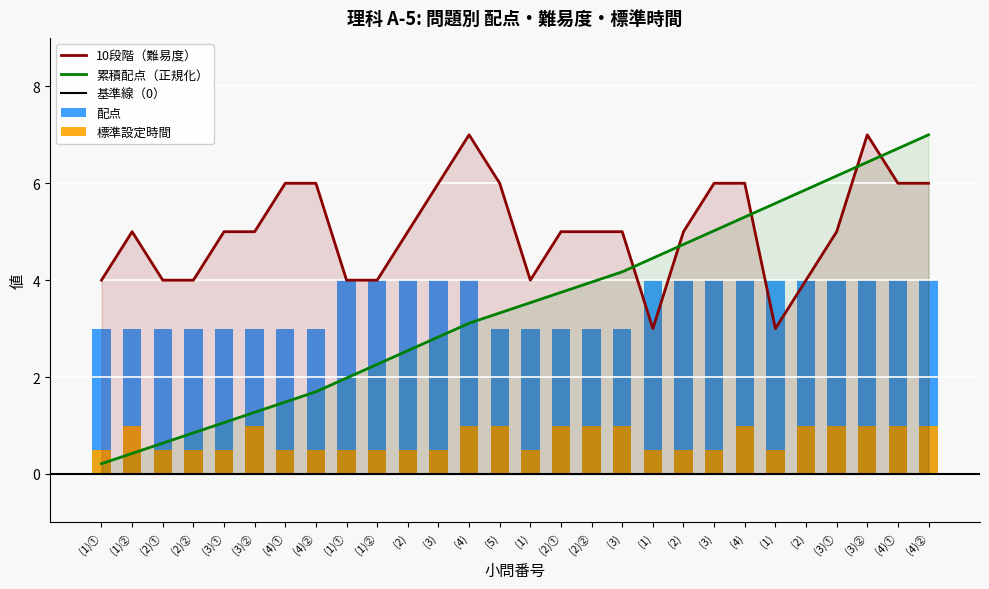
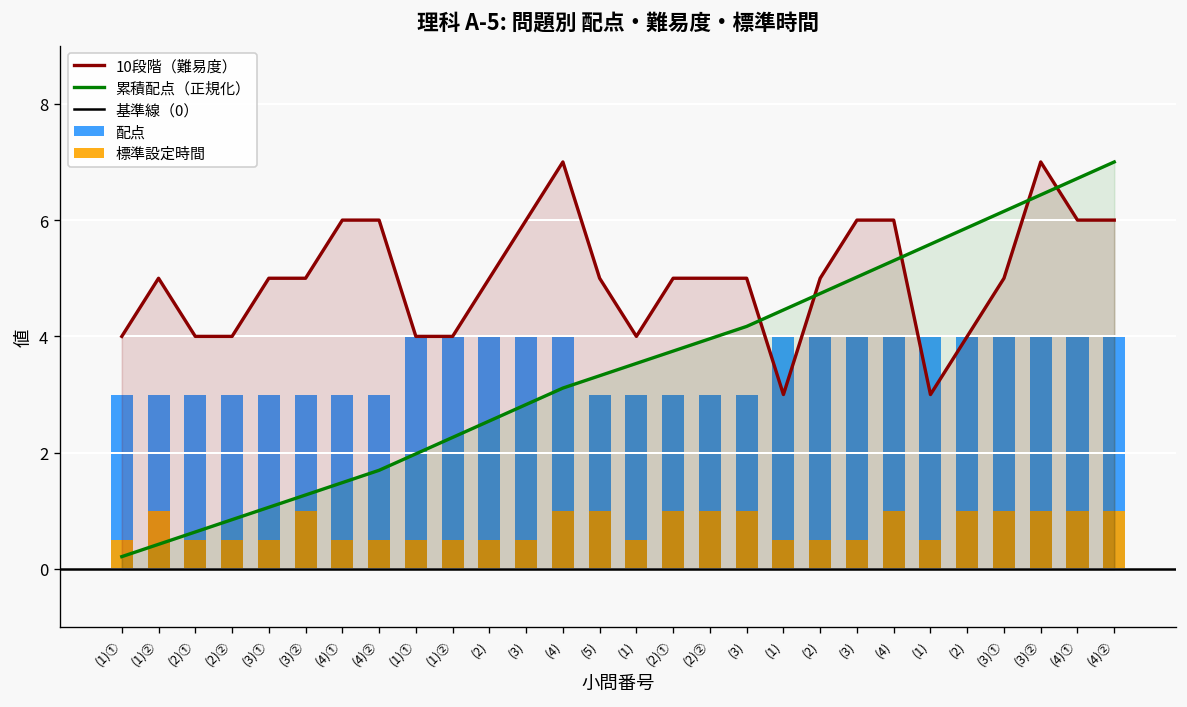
10段階（難易度）, (5): 6 -> 5
